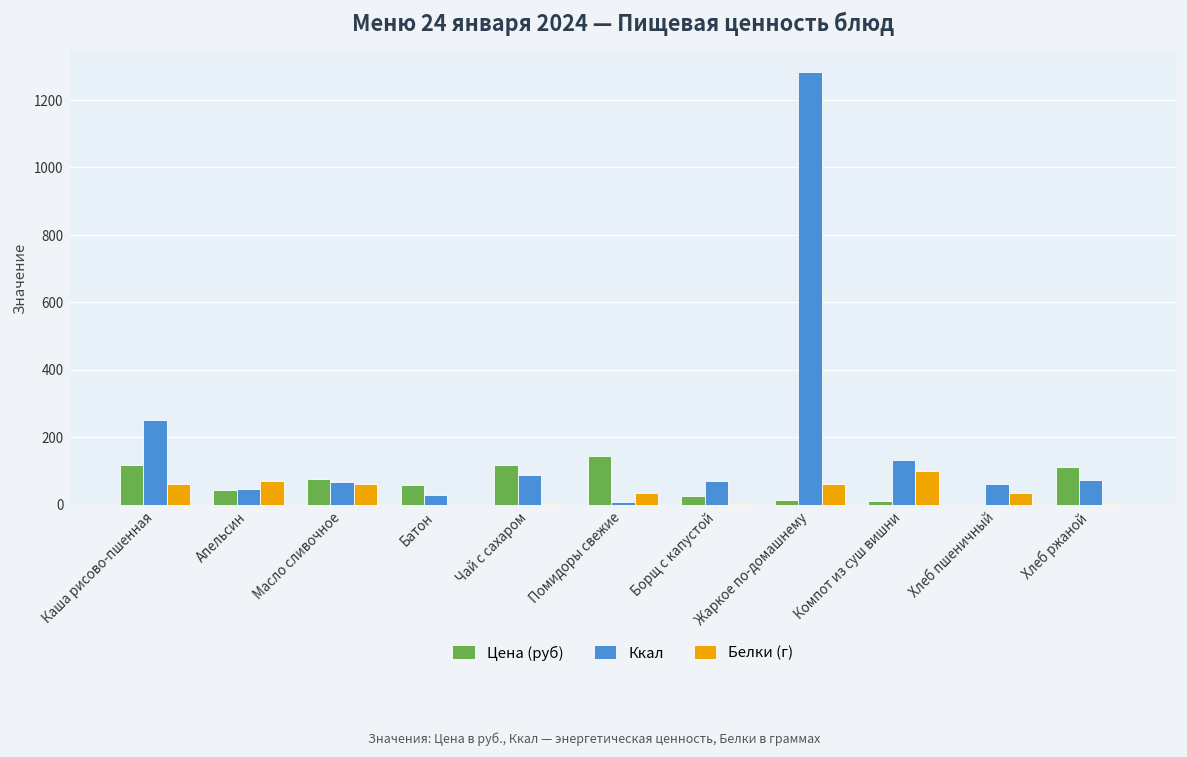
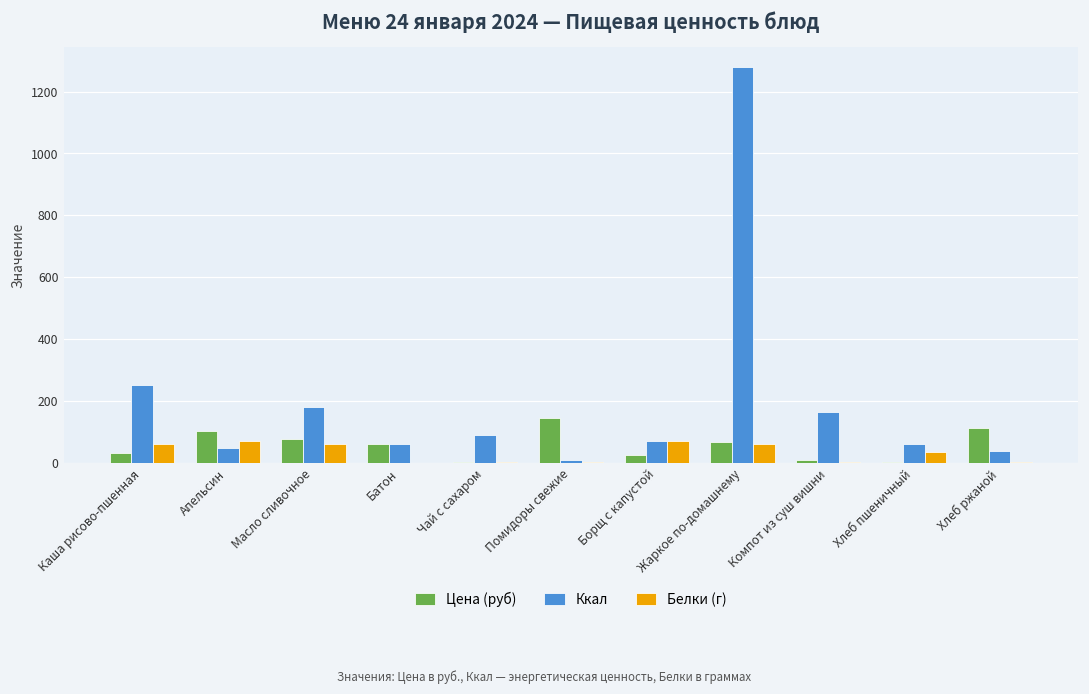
Цена (руб), Каша рисово-пшенная: 120 -> 30
Цена (руб), Апельсин: 40 -> 100
Ккал, Масло сливочное: 70 -> 180
Ккал, Батон: 30 -> 60
Цена (руб), Чай с сахаром: 120 -> 0
Белки (г), Помидоры свежие: 30 -> 0
Белки (г), Борщ с капустой: 0 -> 70
Цена (руб), Жаркое по-домашнему: 10 -> 70
Ккал, Компот из суш вишни: 130 -> 170
Белки (г), Компот из суш вишни: 100 -> 0
Ккал, Хлеб ржаной: 70 -> 40
